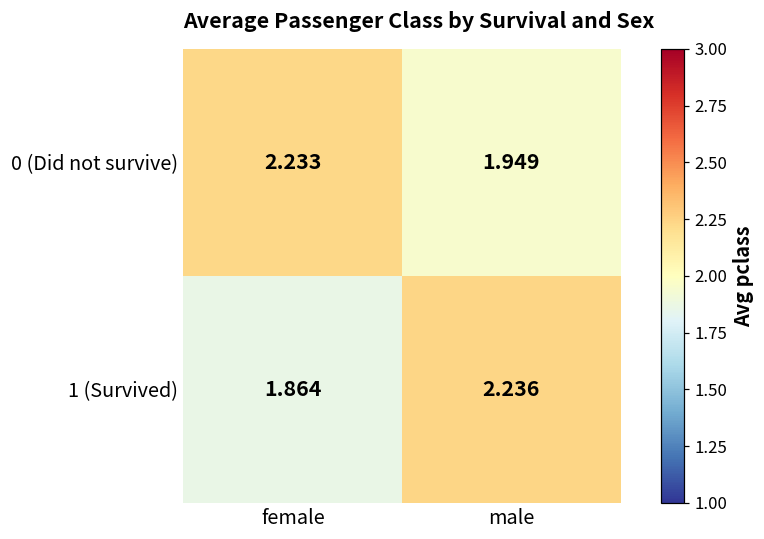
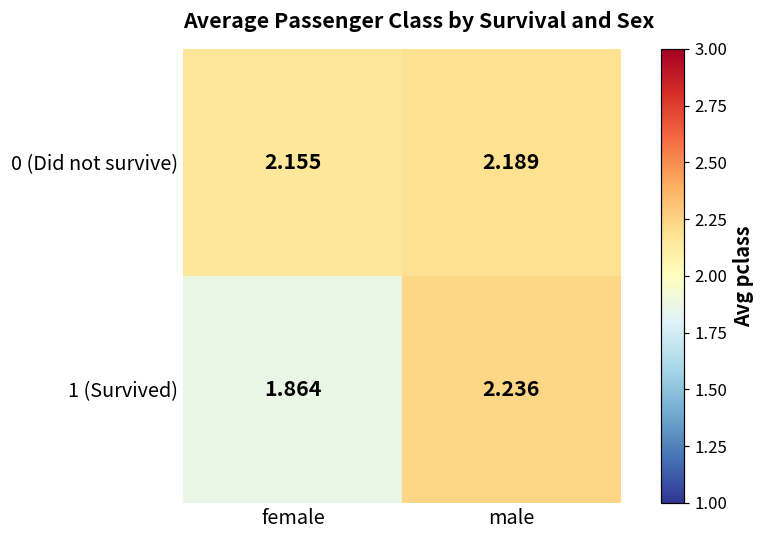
0 (Did not survive), female: 2.233 -> 2.155
0 (Did not survive), male: 1.949 -> 2.189
